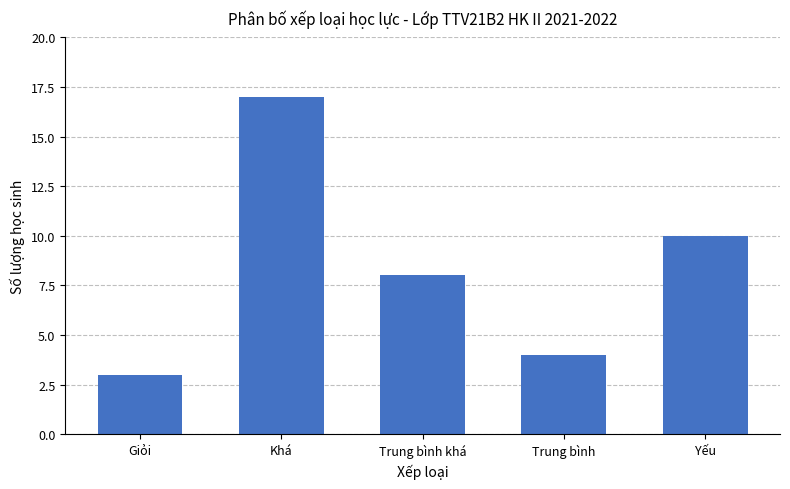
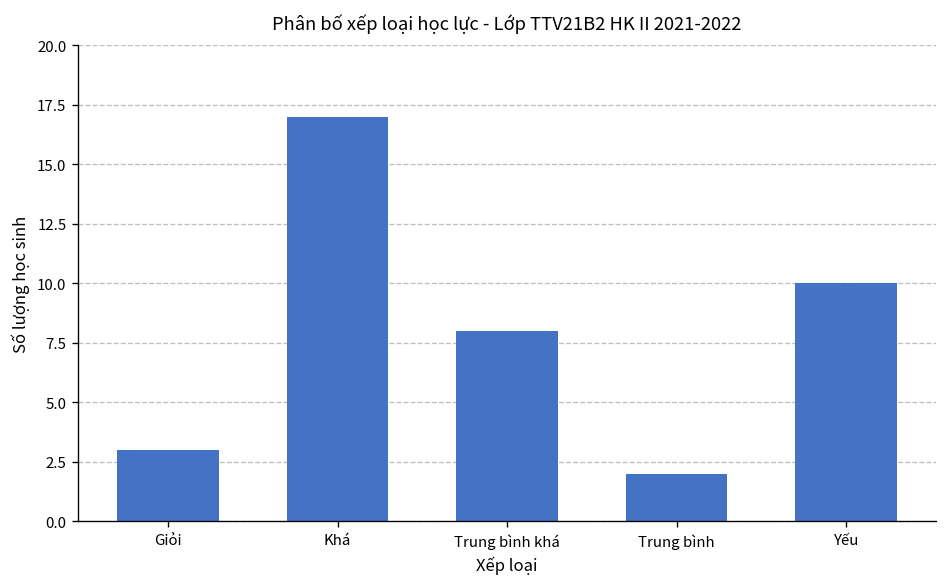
Trung bình: 4 -> 2
